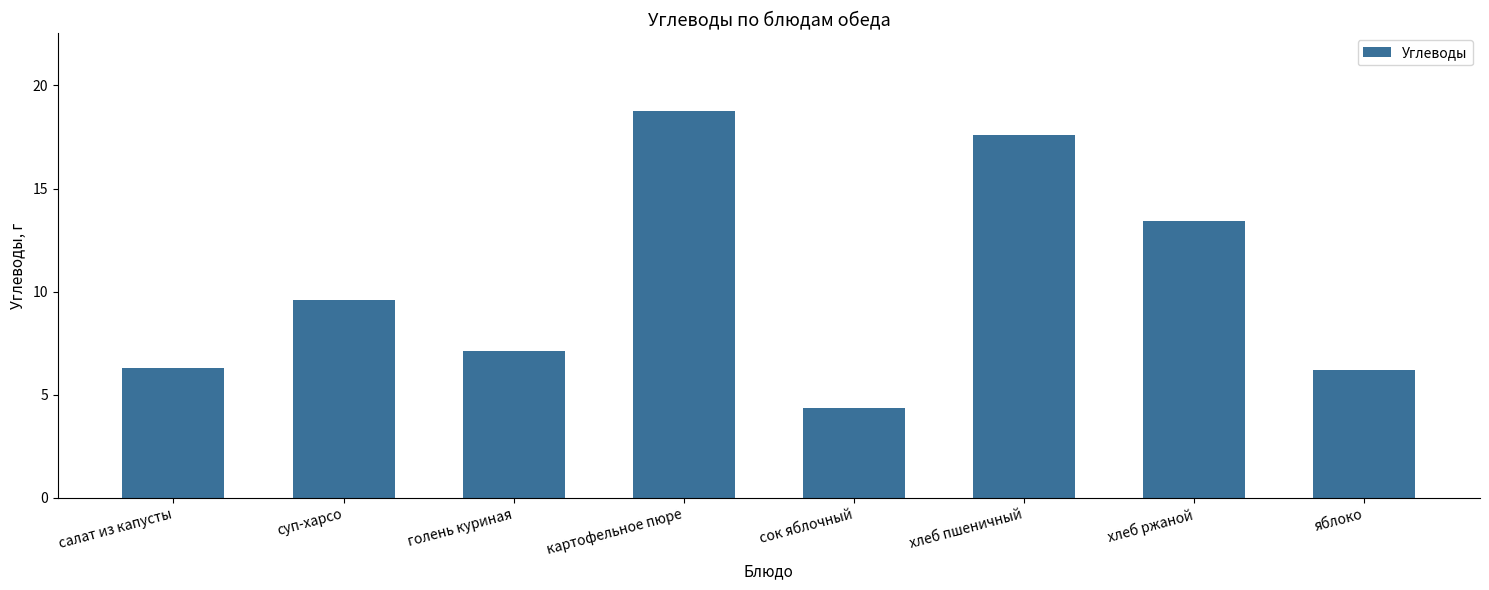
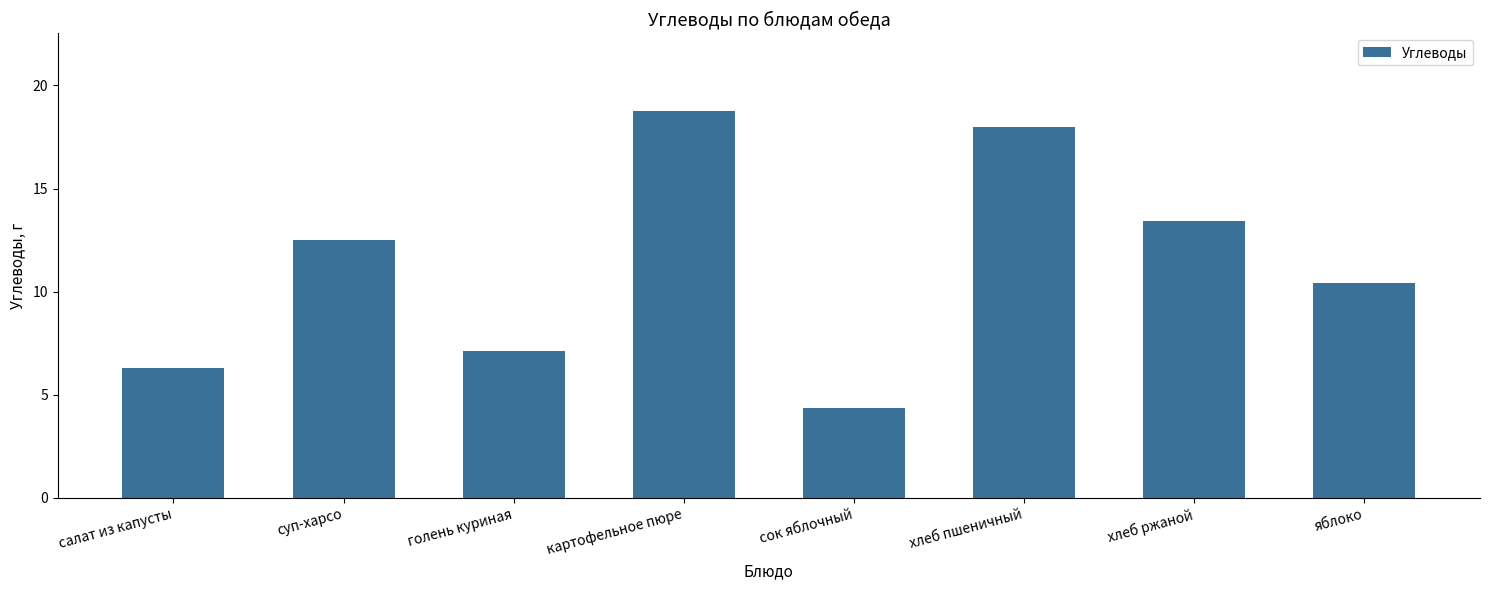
суп-харсо: 9.6 -> 12.5
хлеб пшеничный: 17.6 -> 18.0
яблоко: 6.2 -> 10.4
